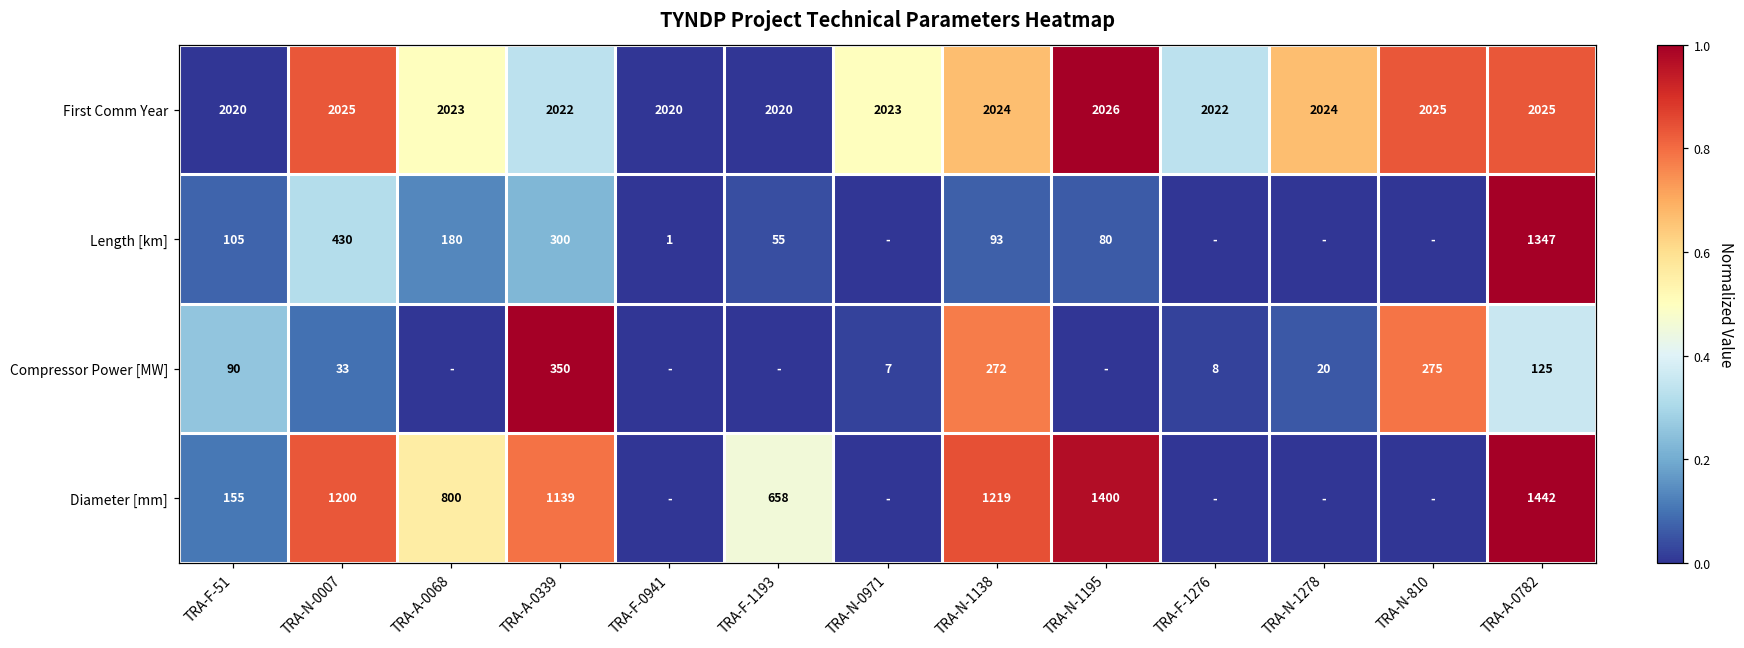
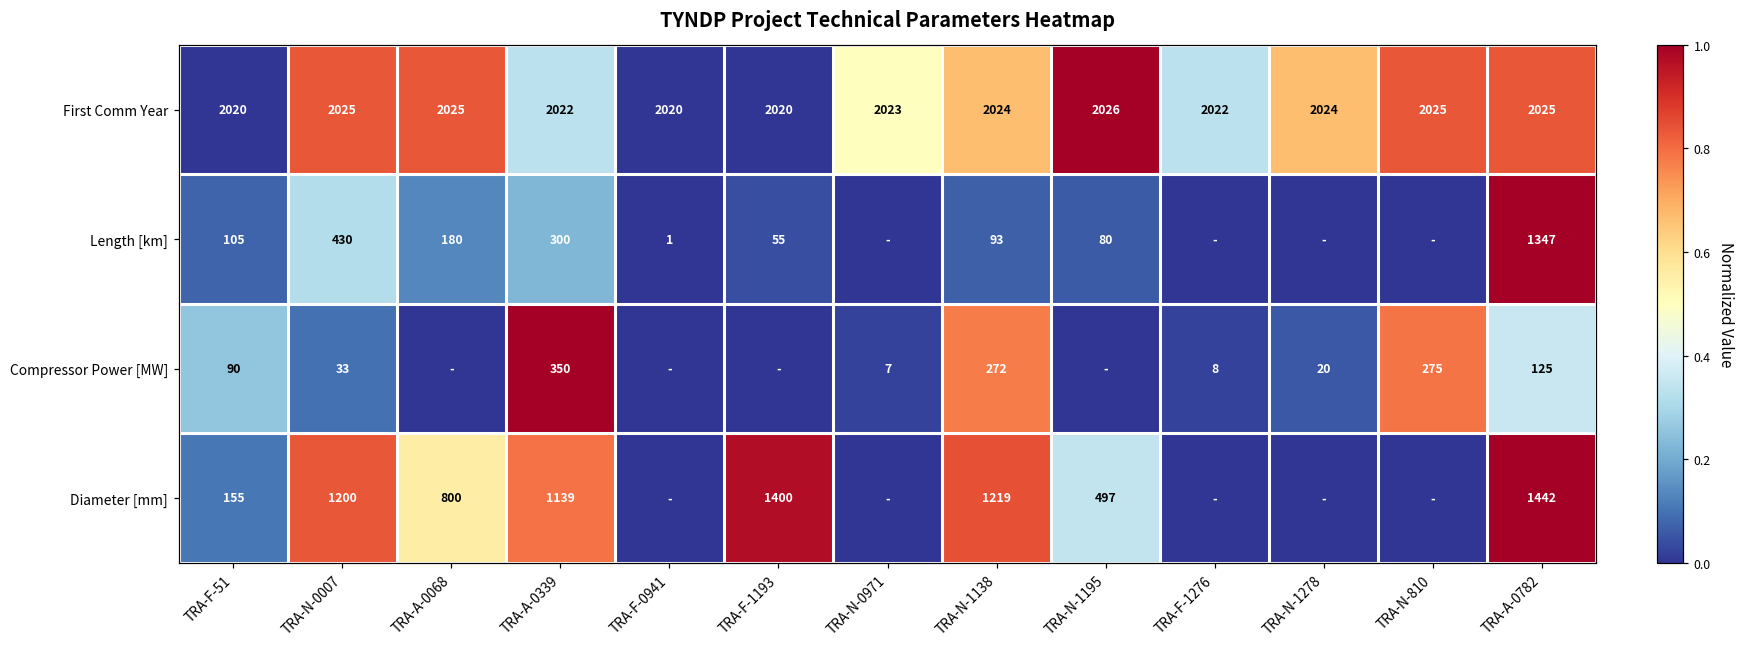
First Comm Year, TRA-A-0068: 2023 -> 2025
Diameter [mm], TRA-F-1193: 658 -> 1400
Diameter [mm], TRA-N-1195: 1400 -> 497
